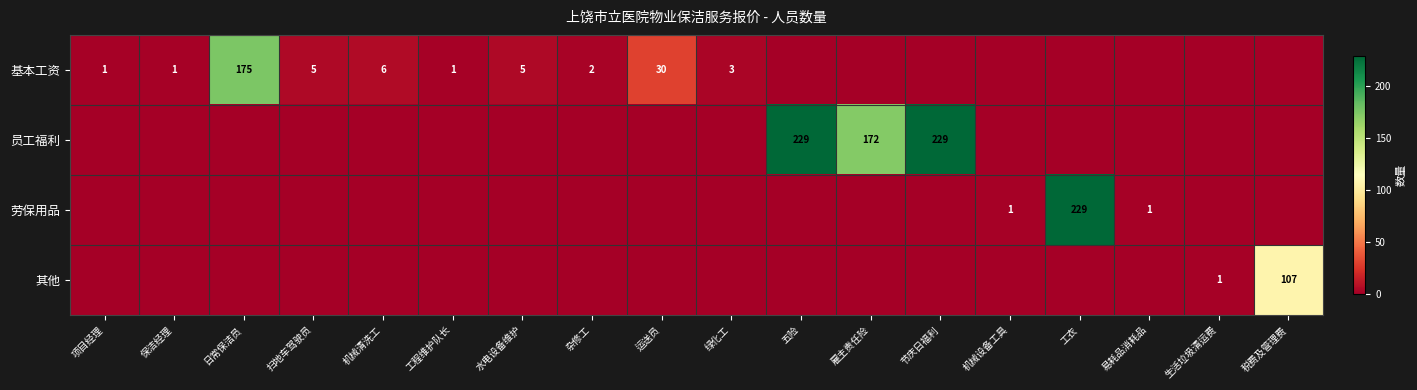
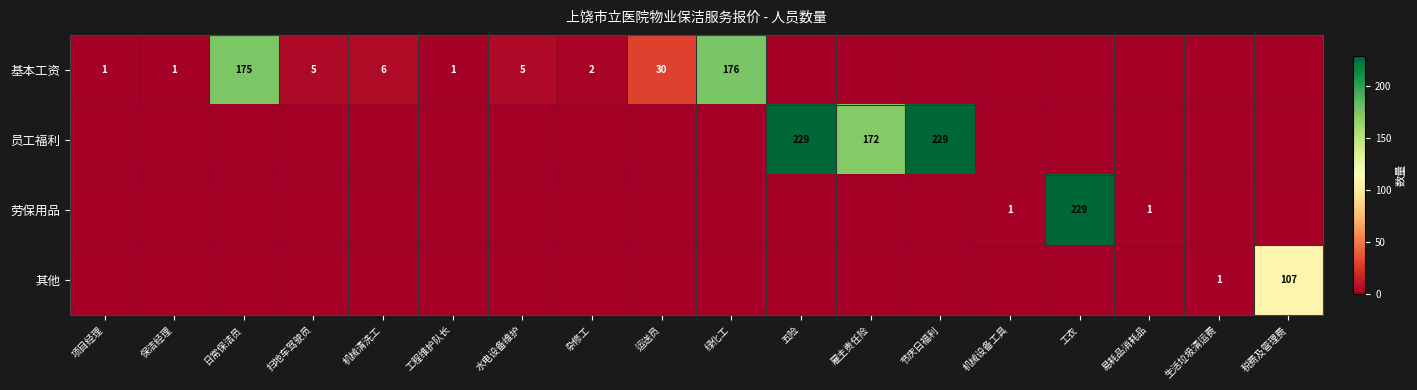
基本工资, 绿化工: 3 -> 176
